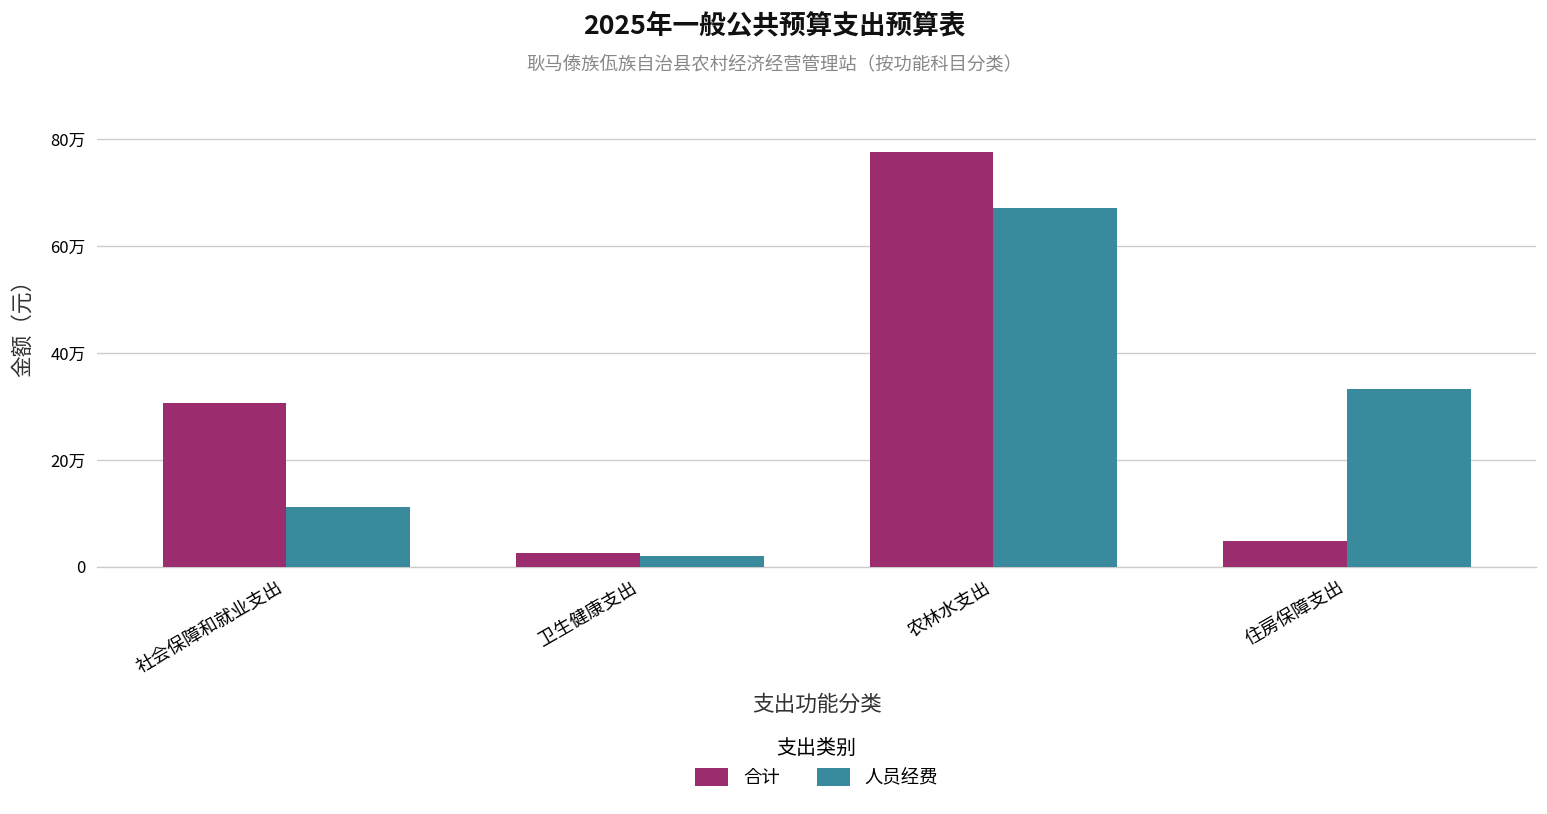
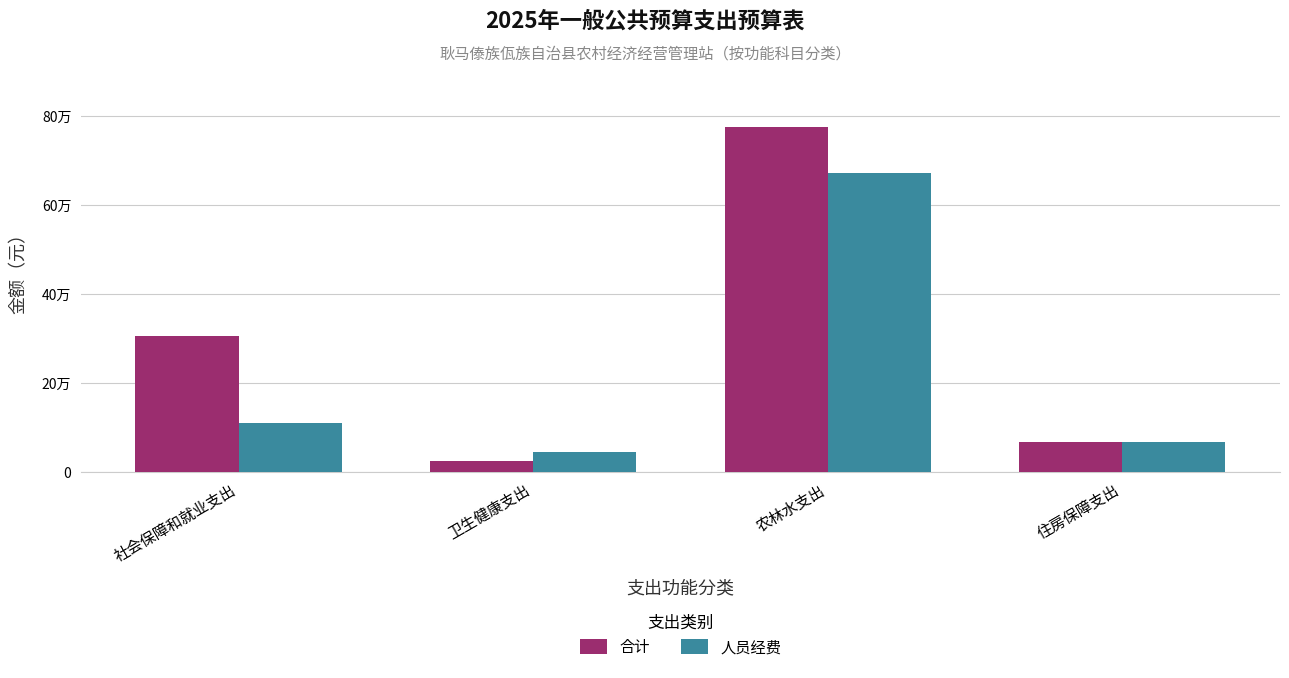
人员经费, 卫生健康支出: 2万 -> 4万
合计, 住房保障支出: 5万 -> 7万
人员经费, 住房保障支出: 33万 -> 7万
